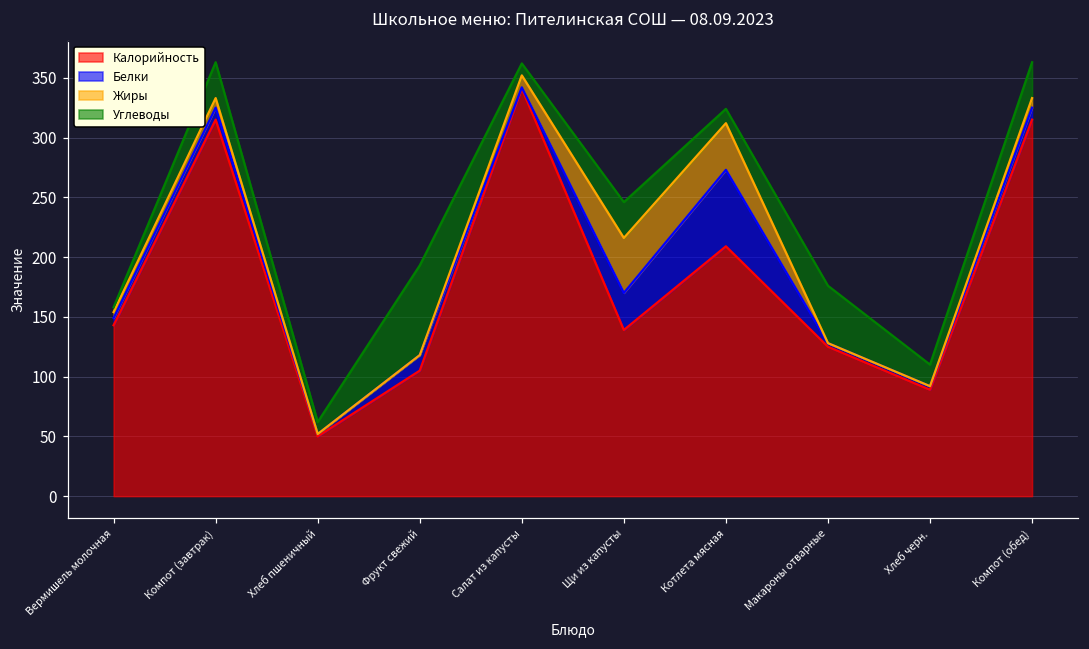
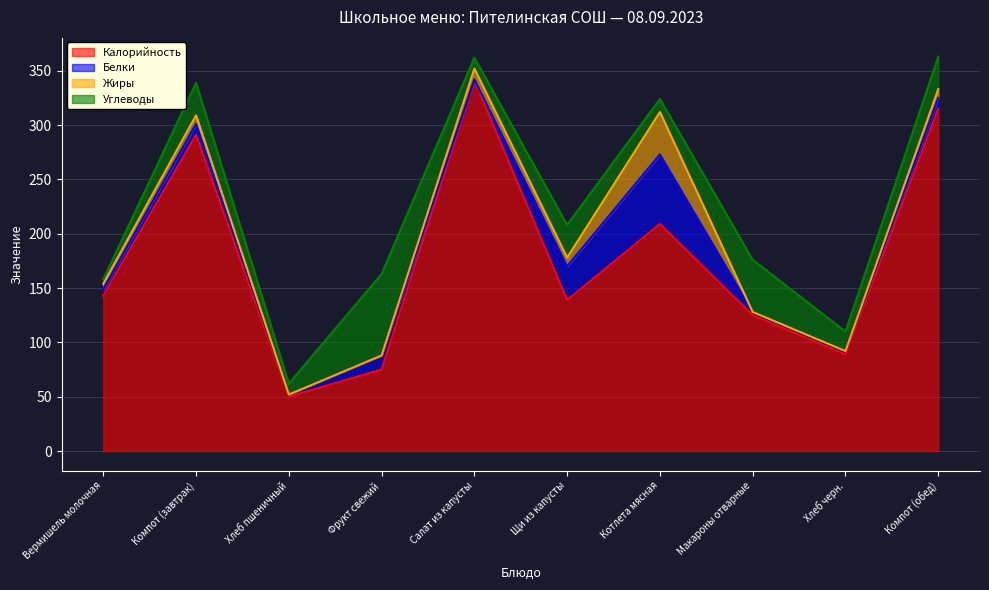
Калорийность, Компот (завтрак): 315 -> 291
Калорийность, Фрукт свежий: 105 -> 75
Жиры, Щи из капусты: 46 -> 8
